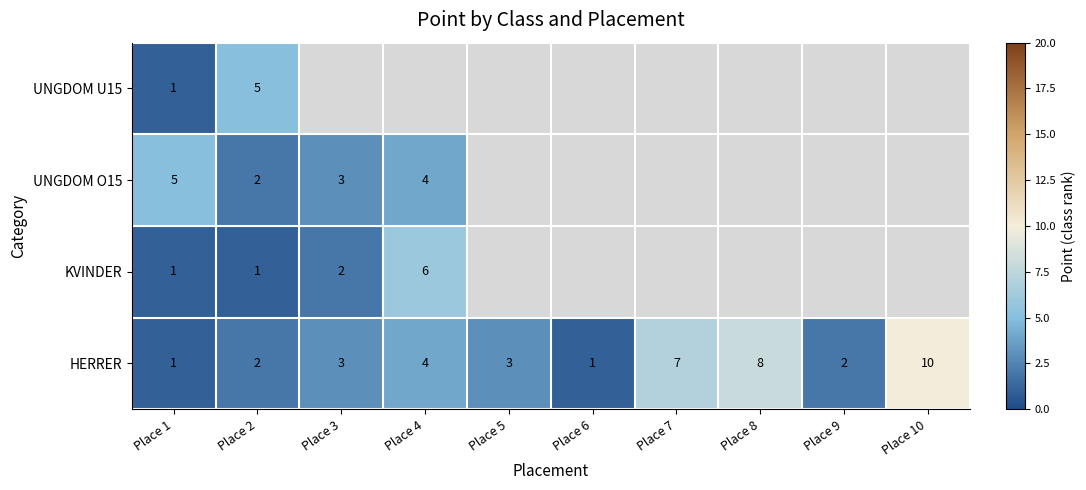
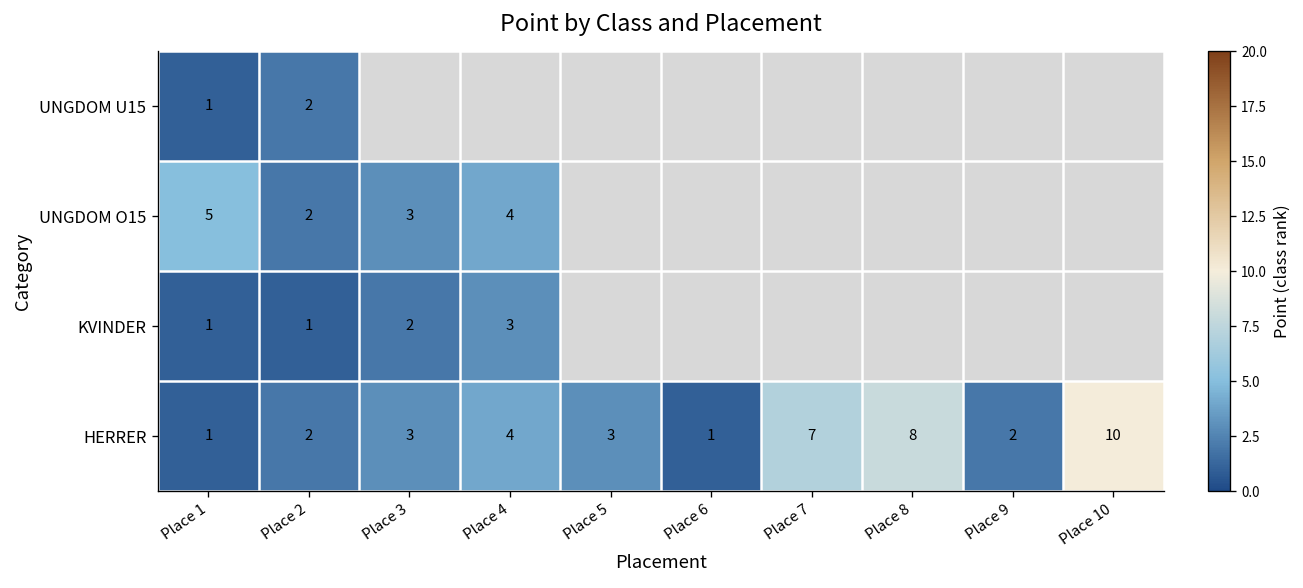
UNGDOM U15, Place 2: 5 -> 2
KVINDER, Place 4: 6 -> 3
